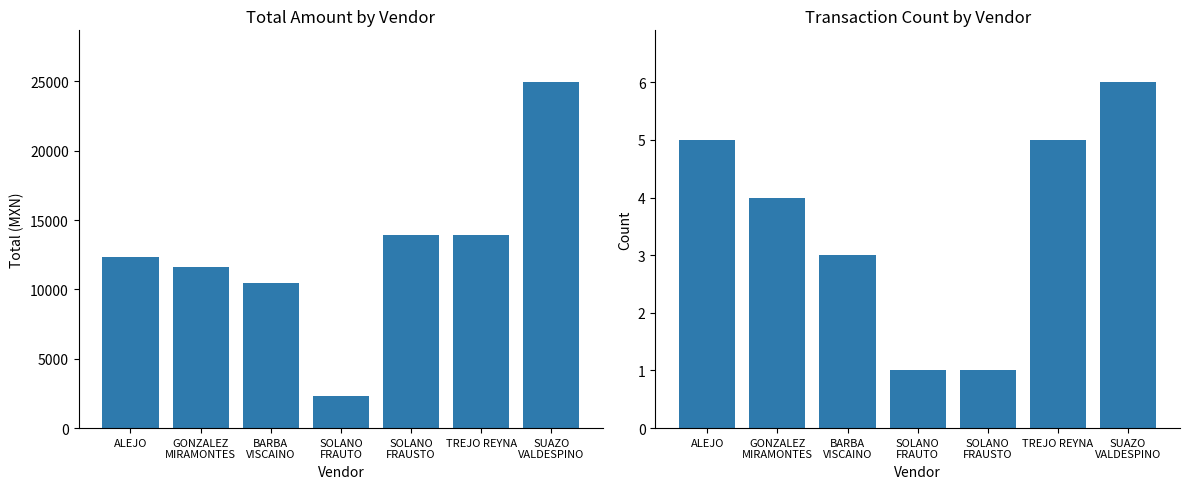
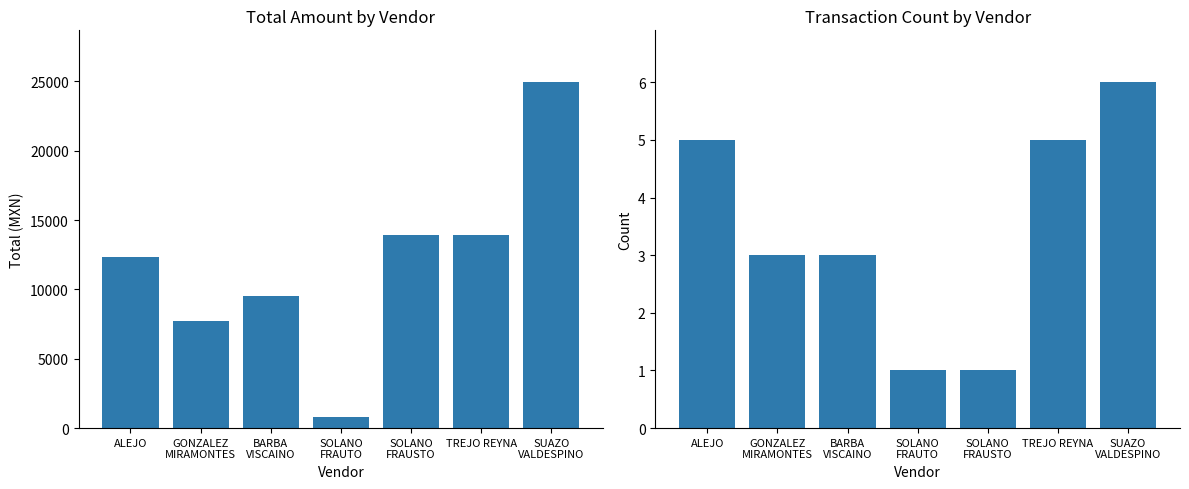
Total Amount by Vendor, GONZALEZ MIRAMONTES: 11600 -> 7800
Total Amount by Vendor, BARBA VISCAINO: 10400 -> 9500
Total Amount by Vendor, SOLANO FRAUTO: 2300 -> 800
Transaction Count by Vendor, GONZALEZ MIRAMONTES: 4 -> 3
